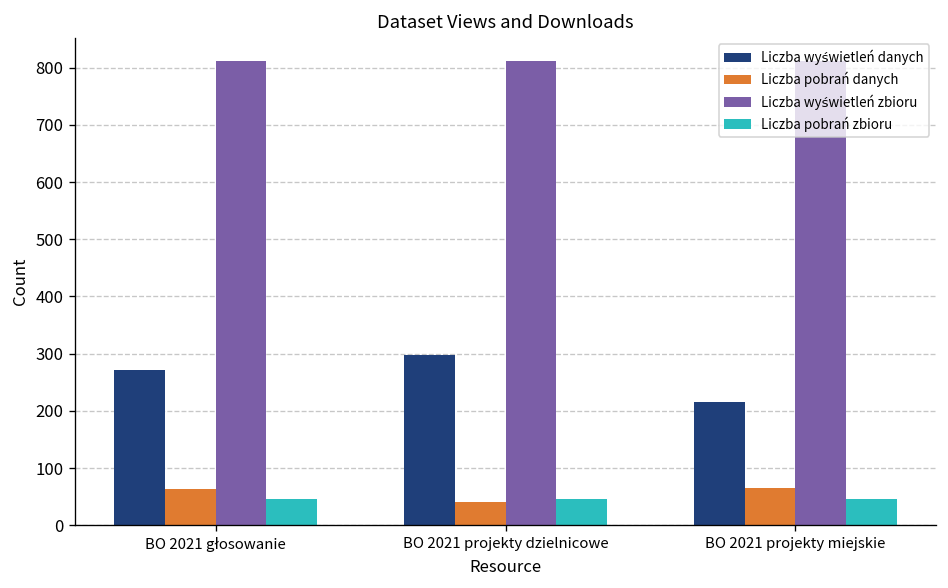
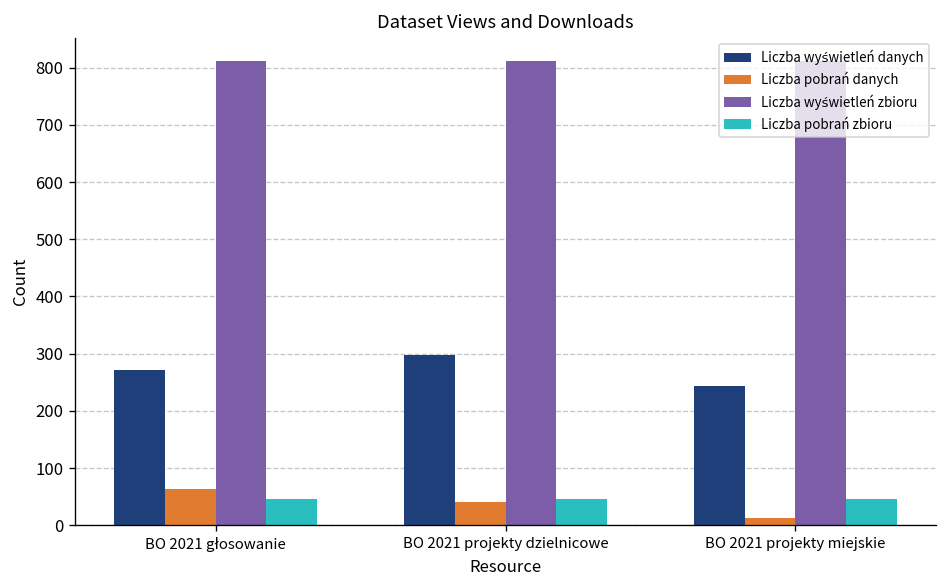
Liczba wyświetleń danych, BO 2021 projekty miejskie: 220 -> 240
Liczba pobrań danych, BO 2021 projekty miejskie: 70 -> 10
